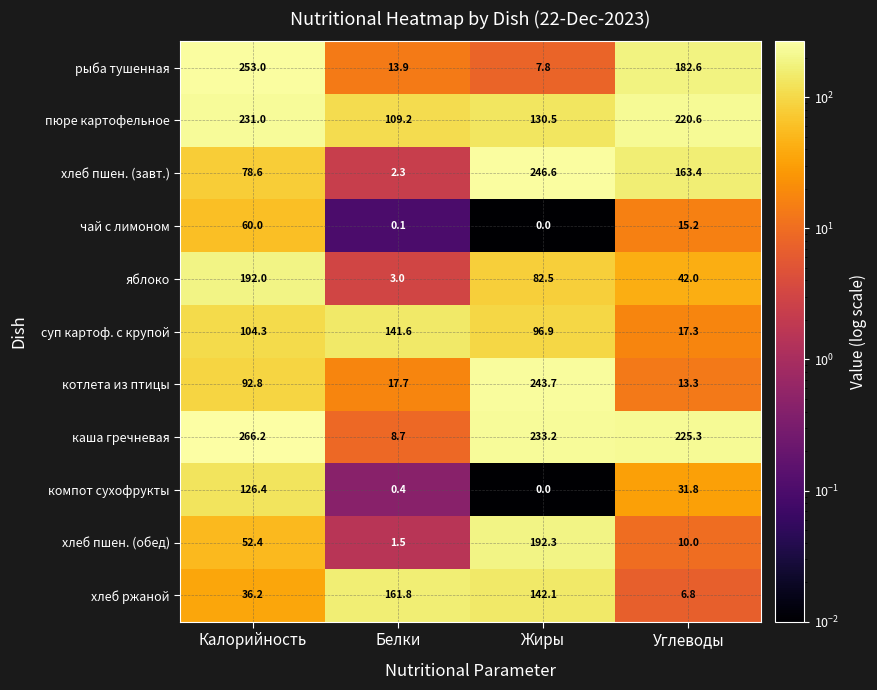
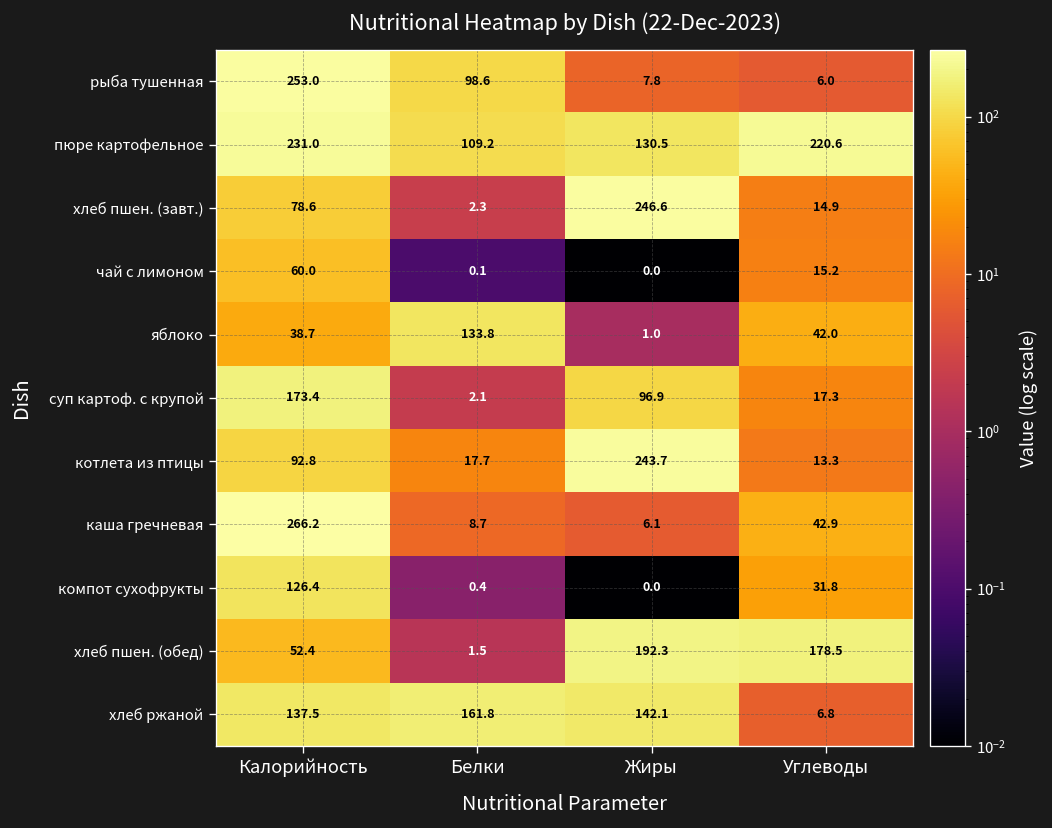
рыба тушенная, Белки: 13.9 -> 98.6
рыба тушенная, Углеводы: 182.6 -> 6.0
хлеб пшен. (завт.), Углеводы: 163.4 -> 14.9
яблоко, Калорийность: 192.0 -> 38.7
яблоко, Белки: 3.0 -> 133.8
яблоко, Жиры: 82.5 -> 1.0
суп картоф. с крупой, Калорийность: 104.3 -> 173.4
суп картоф. с крупой, Белки: 141.6 -> 2.1
каша гречневая, Жиры: 233.2 -> 6.1
каша гречневая, Углеводы: 225.3 -> 42.9
хлеб пшен. (обед), Углеводы: 10.0 -> 178.5
хлеб ржаной, Калорийность: 36.2 -> 137.5
